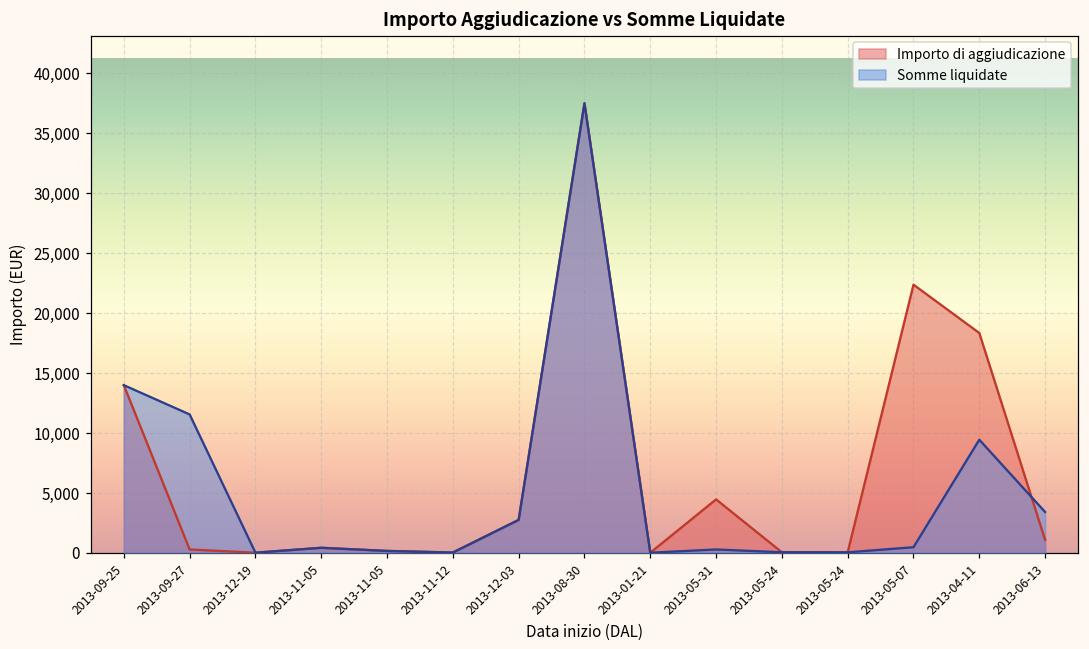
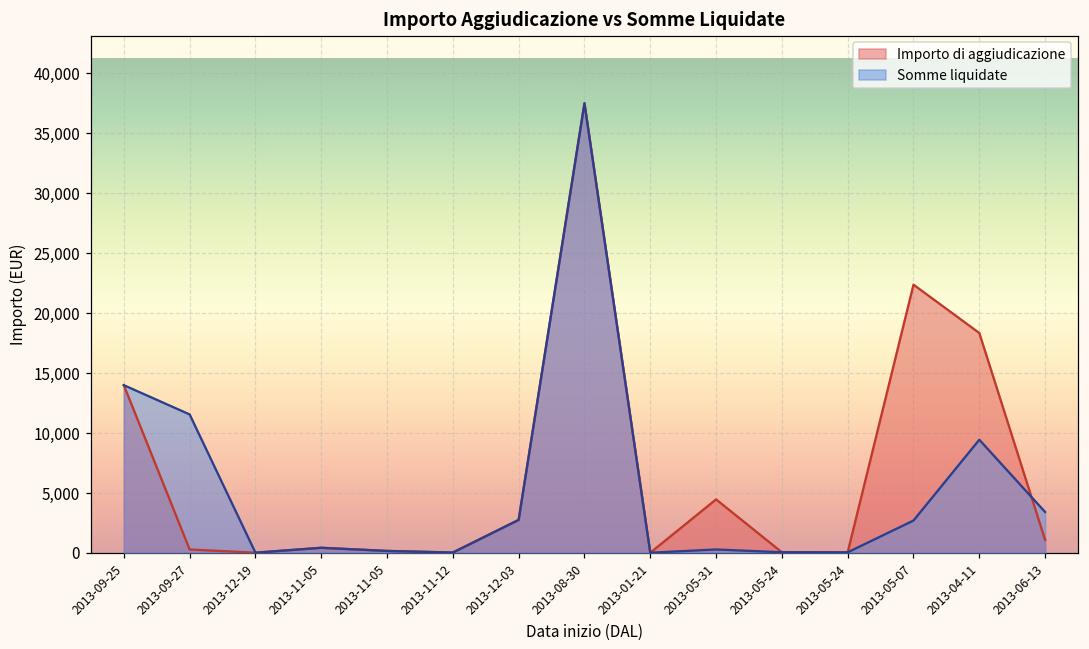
Somme liquidate, 2013-05-07: 500 -> 2,700
